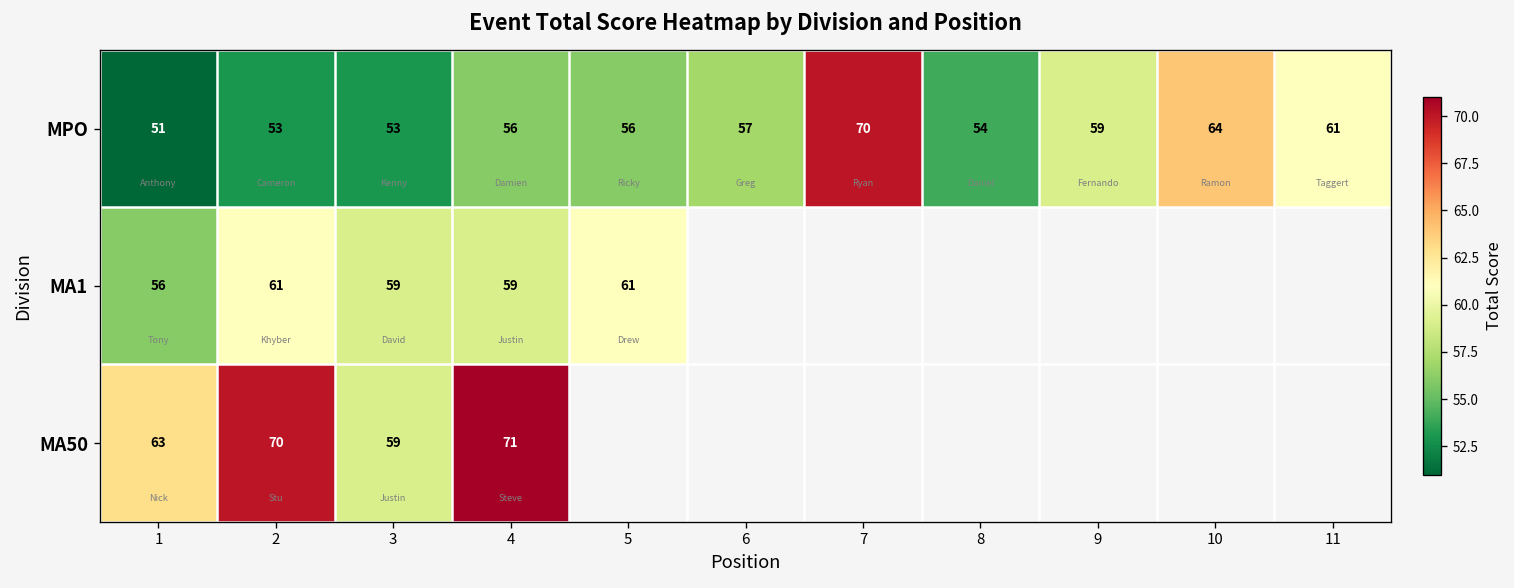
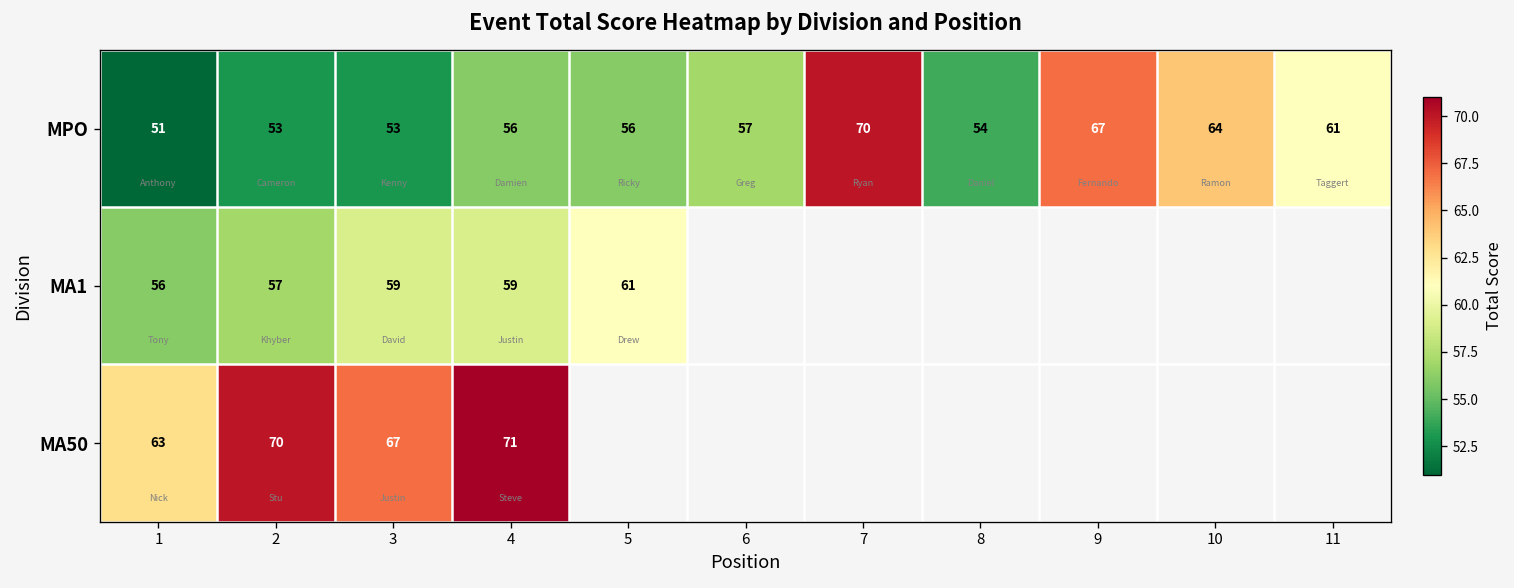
MPO, 9: 59 -> 67
MA1, 2: 61 -> 57
MA50, 3: 59 -> 67
